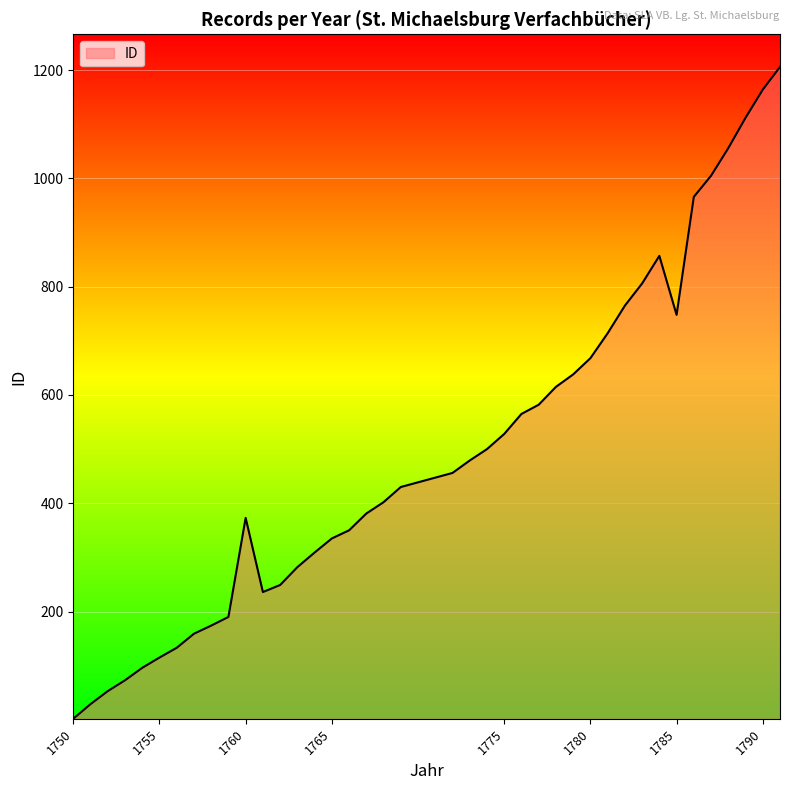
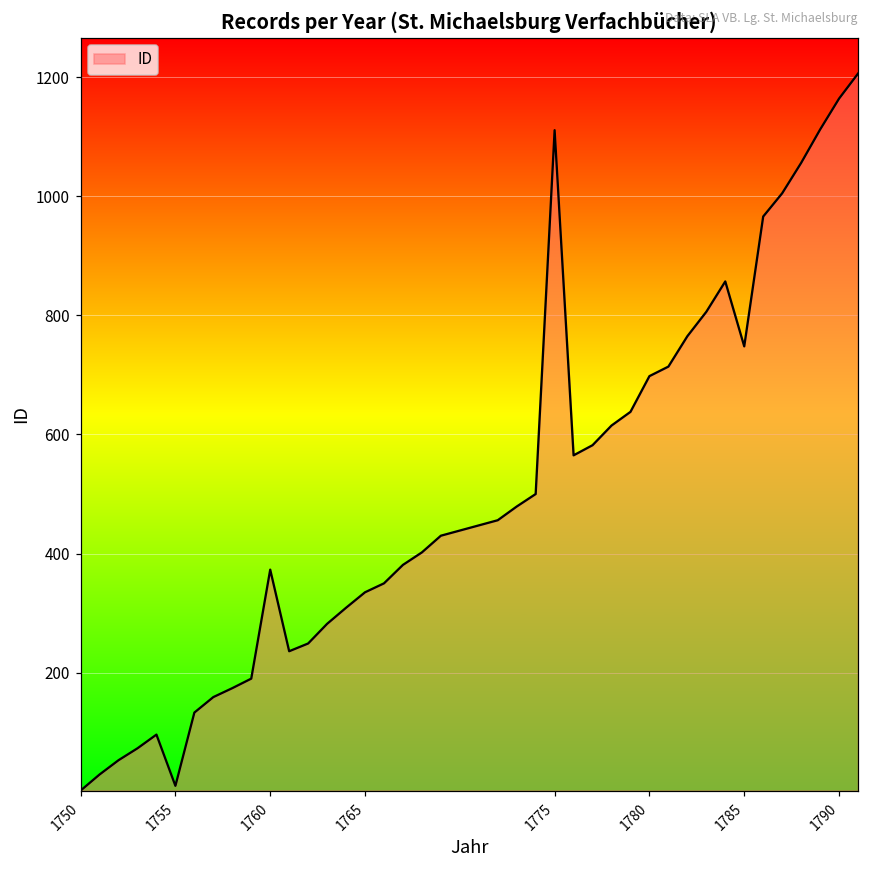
1755: 120 -> 10
1775: 530 -> 1110
1780: 670 -> 700
